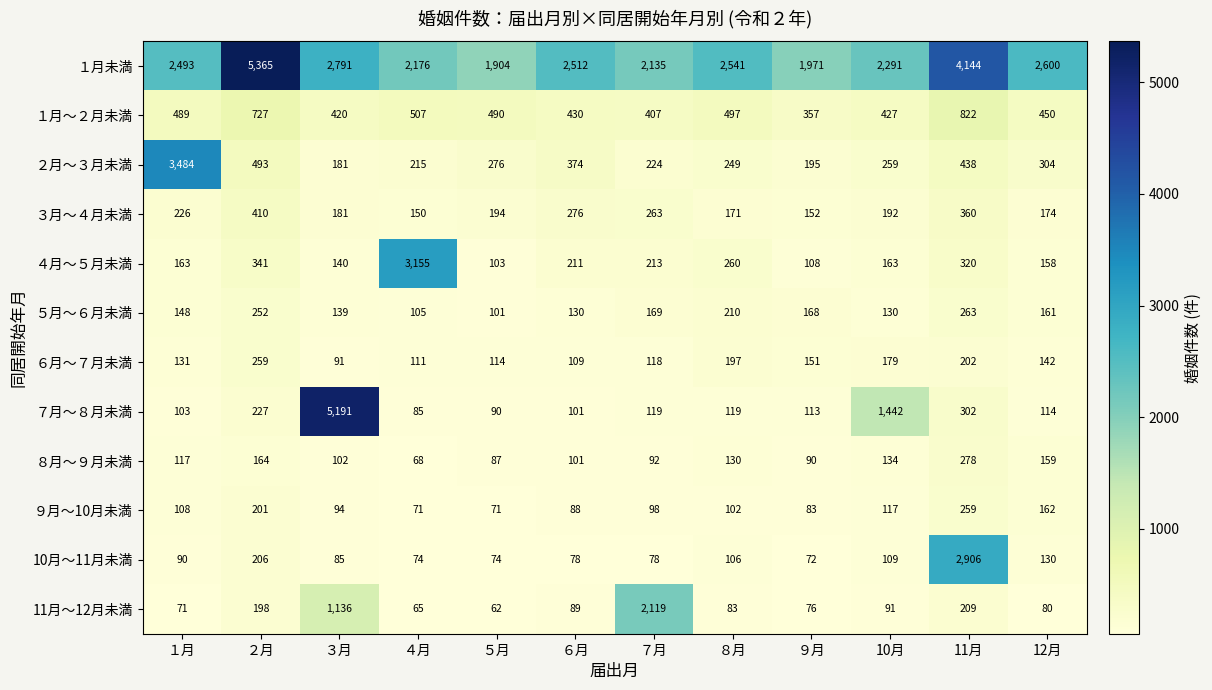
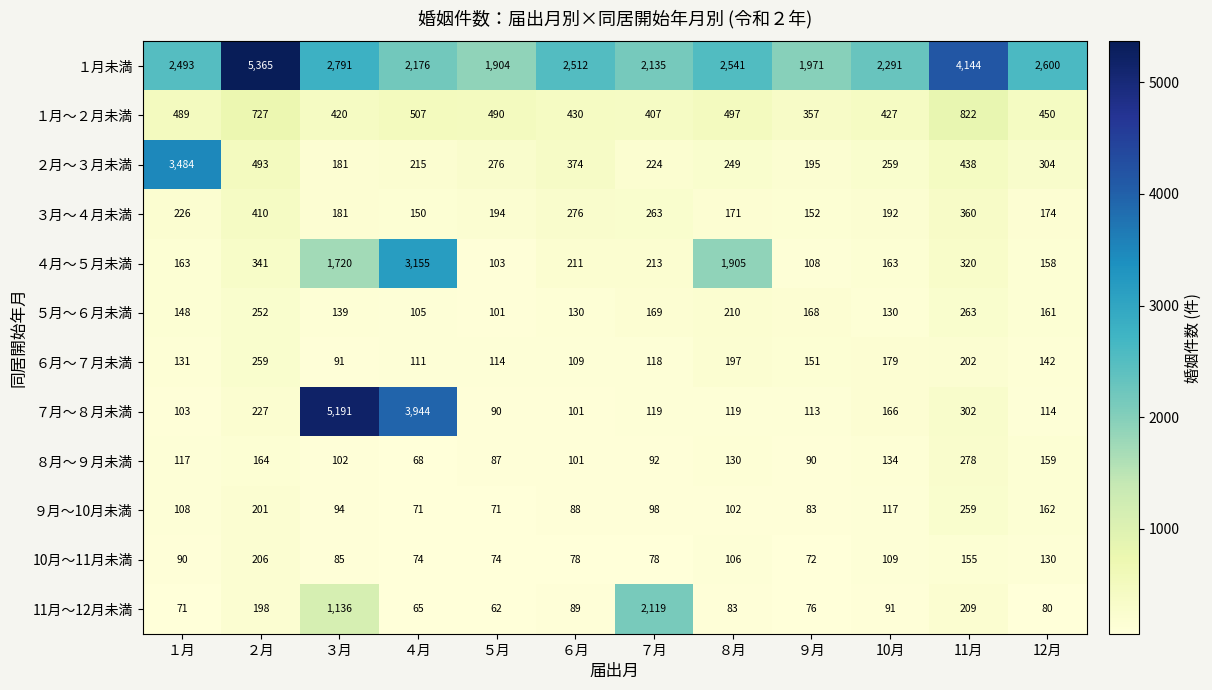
４月～５月未満, ３月: 140 -> 1,720
４月～５月未満, ８月: 260 -> 1,905
７月～８月未満, ４月: 85 -> 3,944
７月～８月未満, 10月: 1,442 -> 166
10月～11月未満, 11月: 2,906 -> 155
